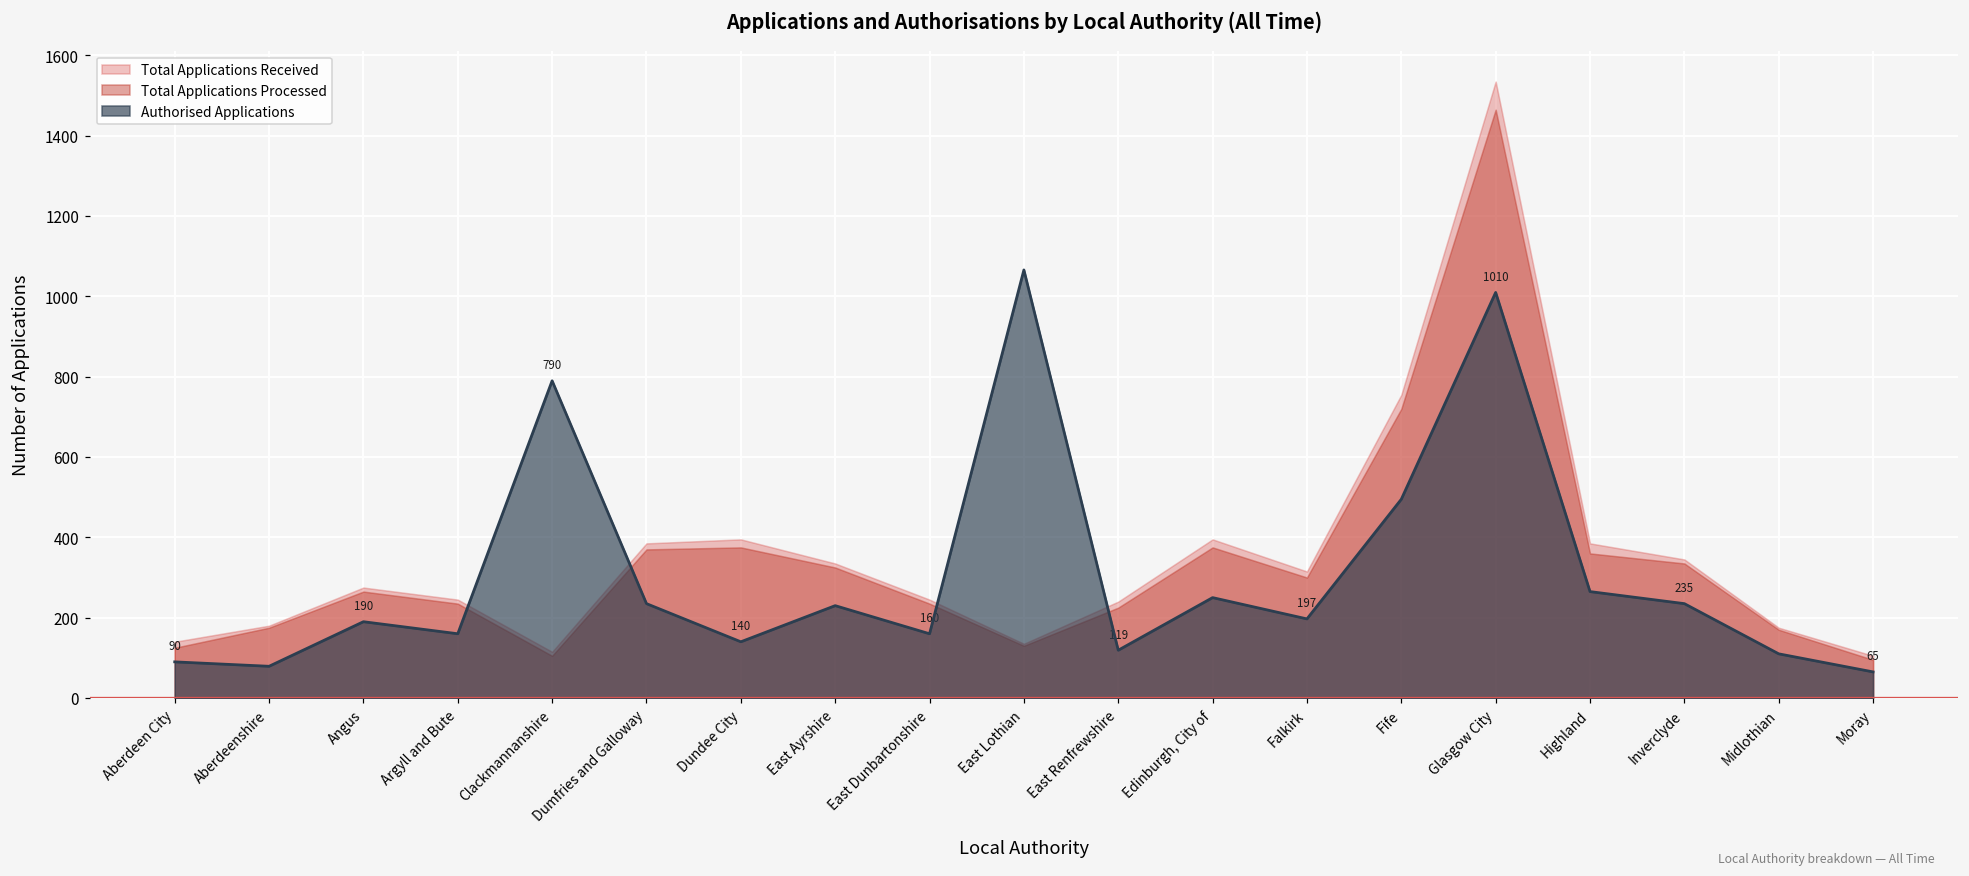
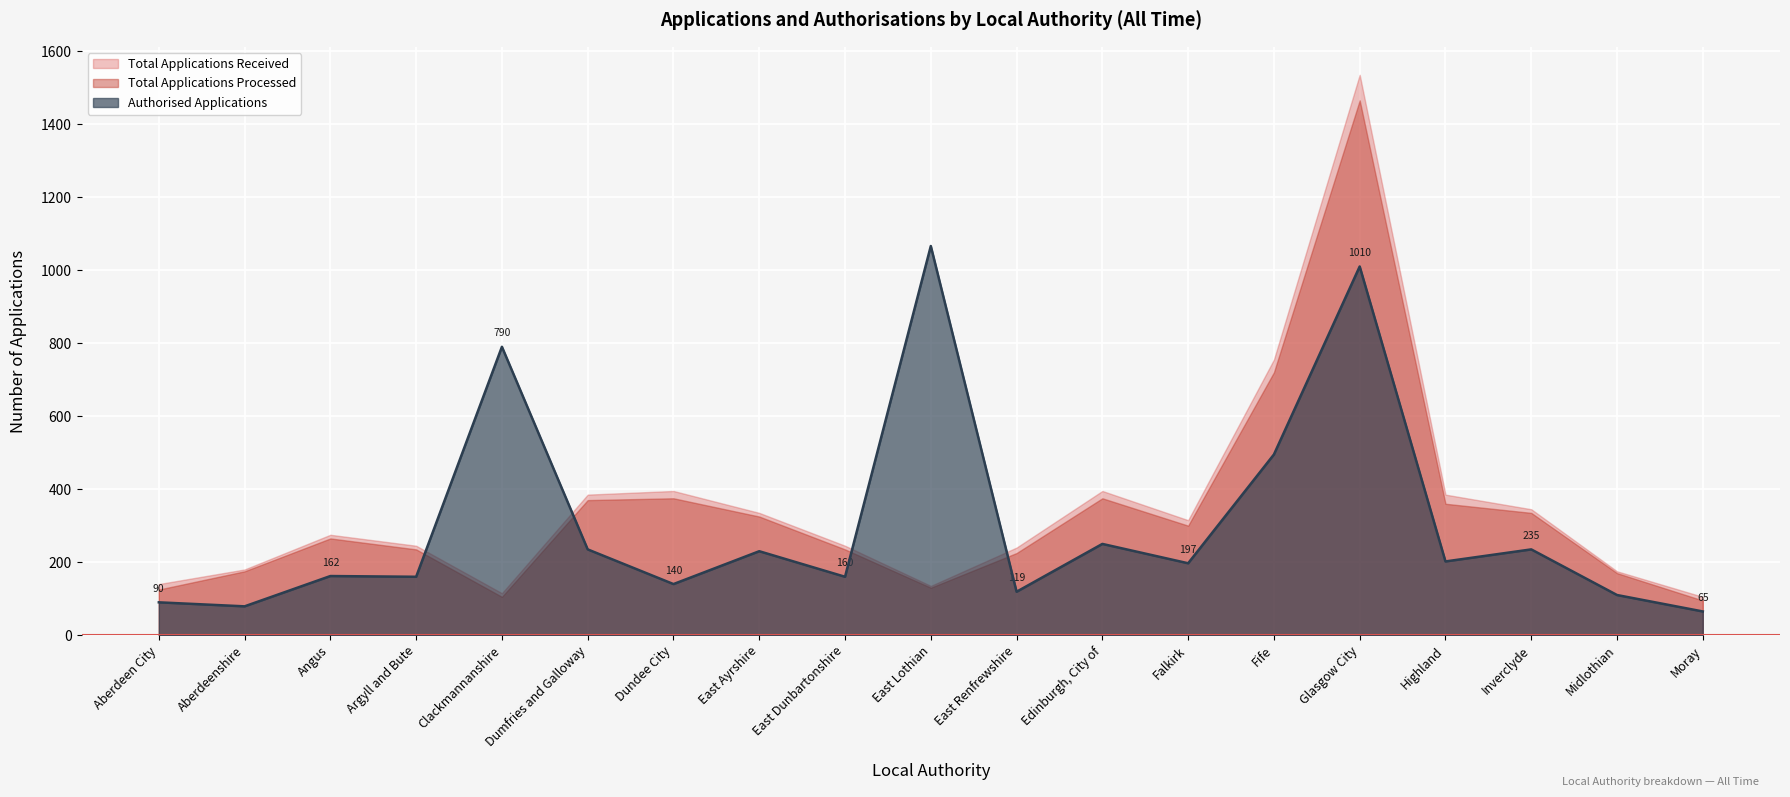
Authorised Applications, Angus: 190 -> 162
Authorised Applications, Highland: 270 -> 200
